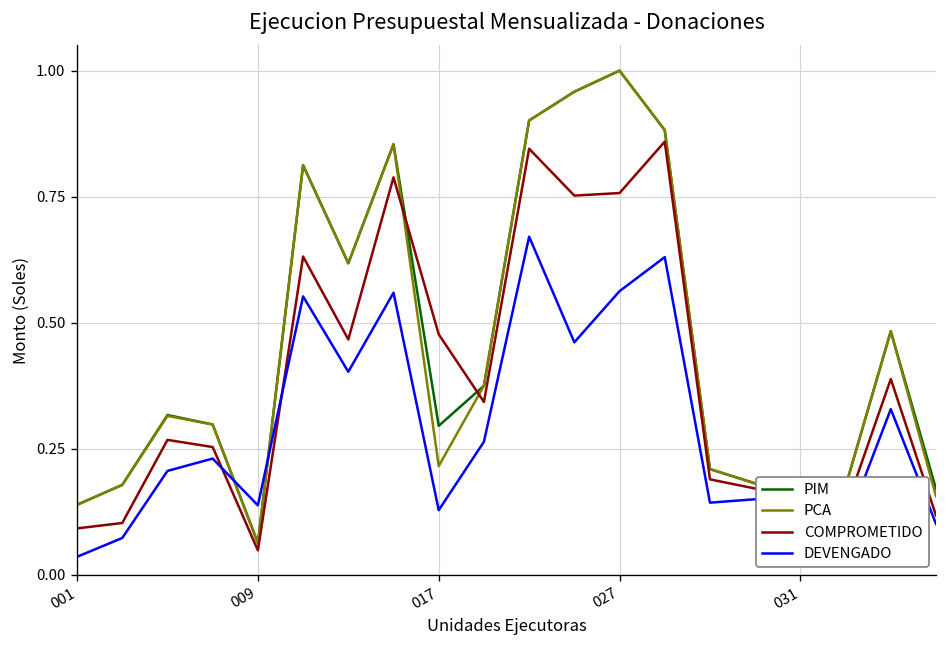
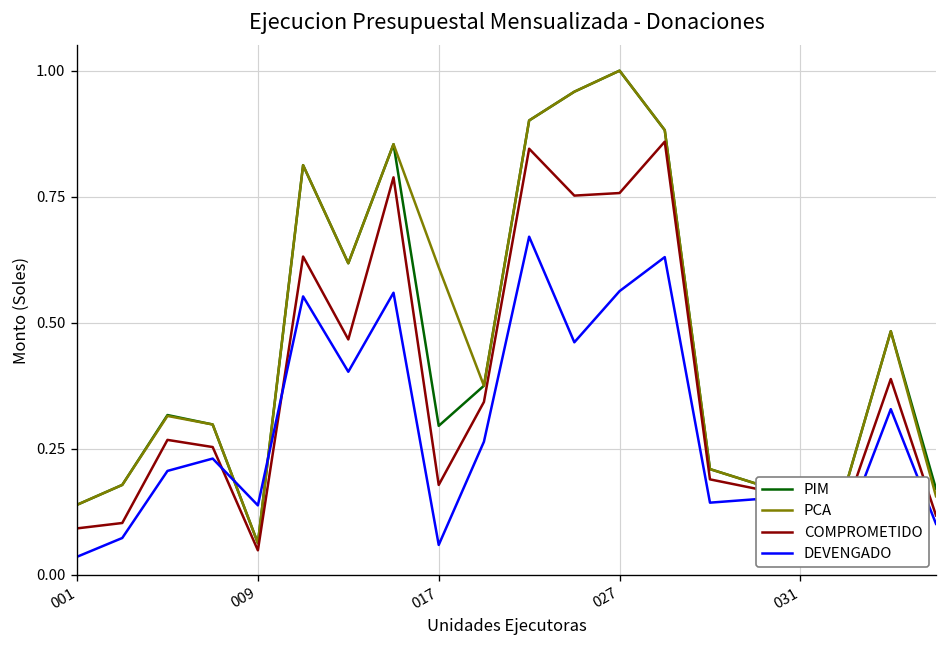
PCA, 017: 0.22 -> 0.61
COMPROMETIDO, 017: 0.48 -> 0.18
DEVENGADO, 017: 0.13 -> 0.06
